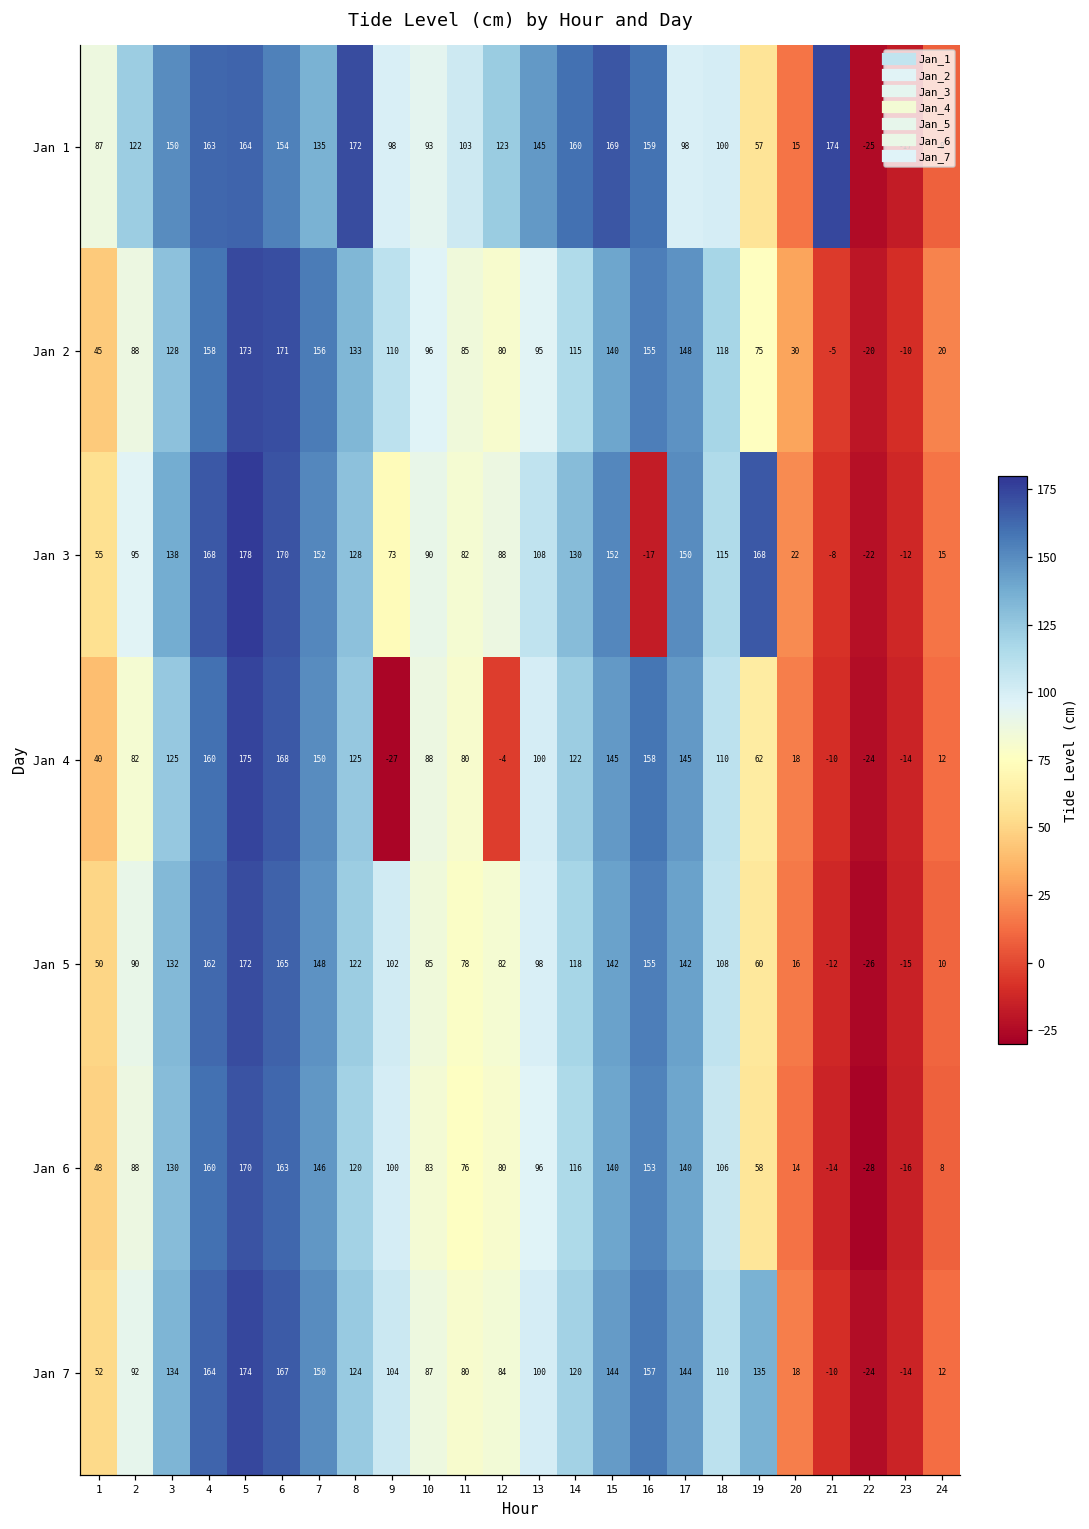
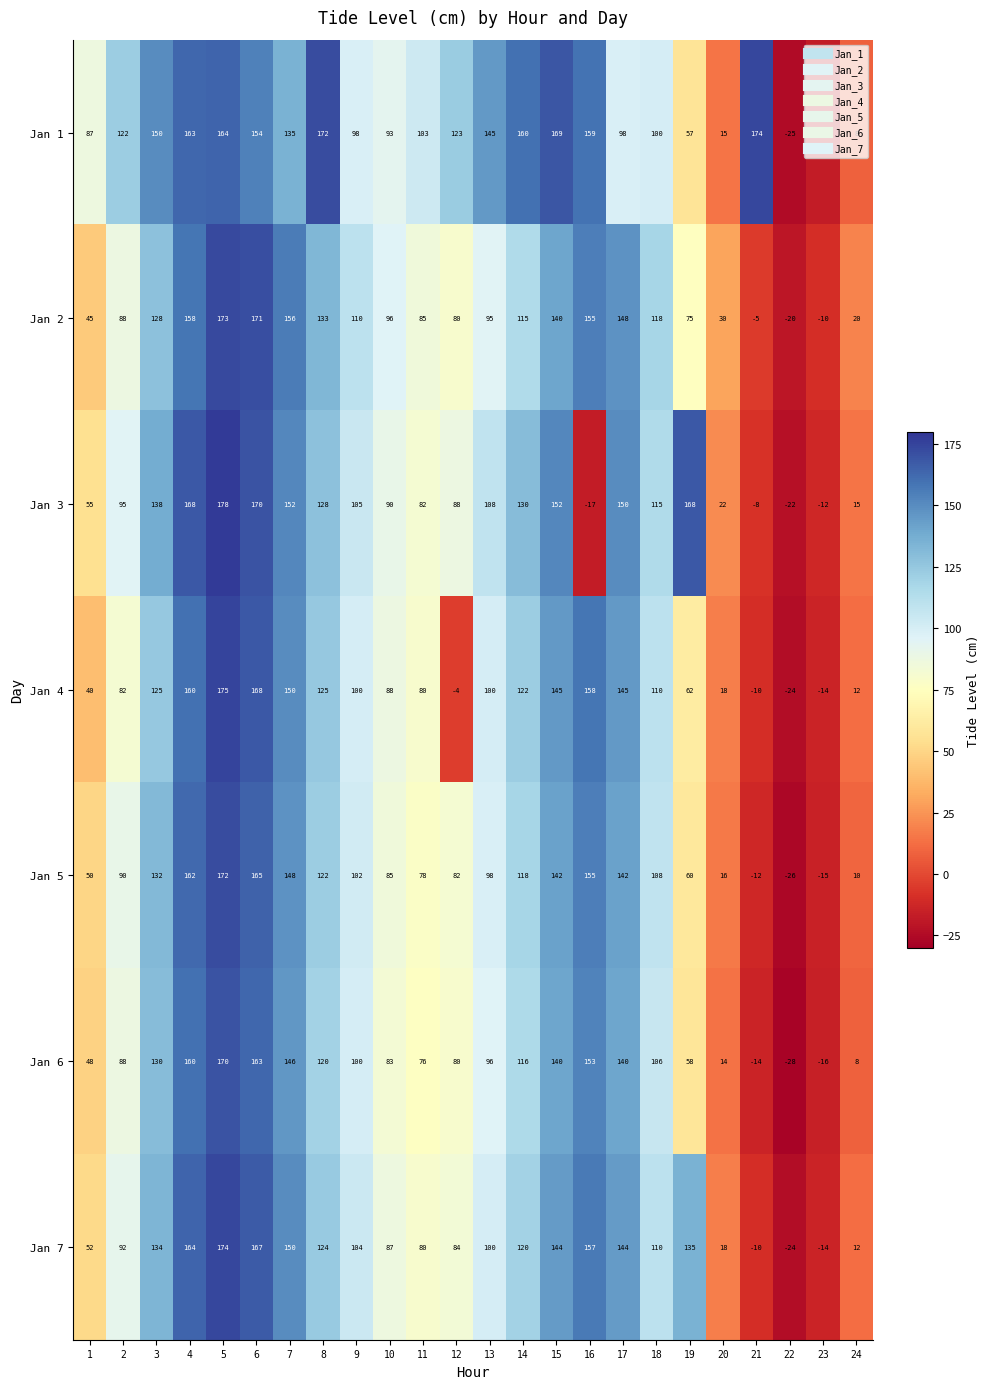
Jan 3, 9: 73 -> 105
Jan 4, 9: -27 -> 100
